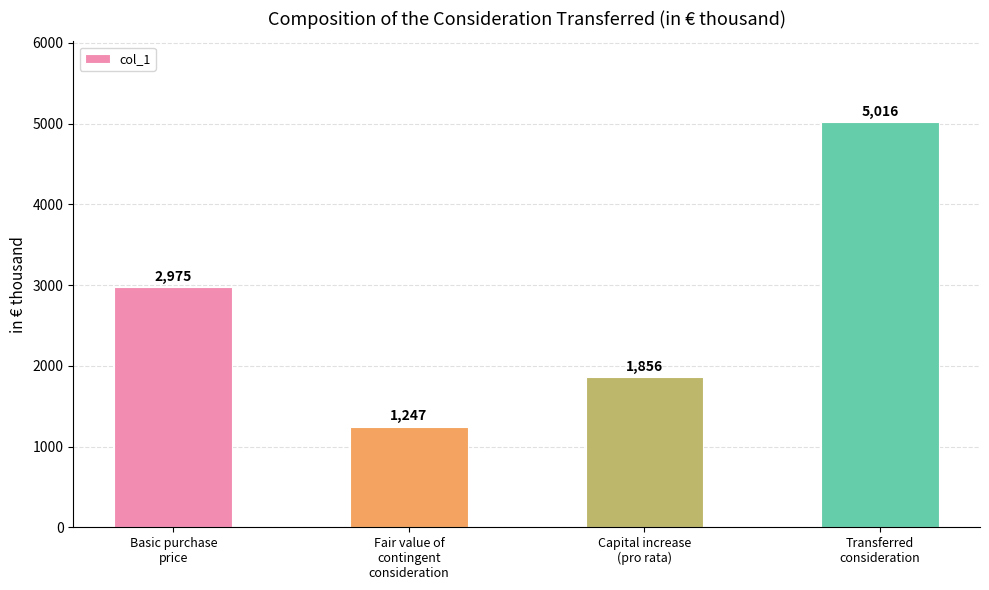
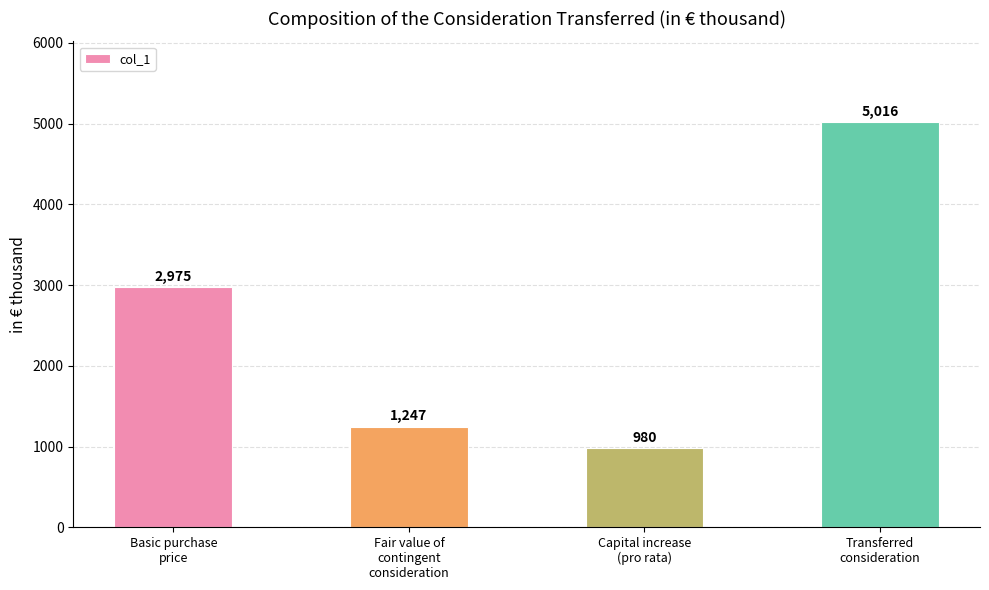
Capital increase (pro rata): 1,856 -> 980
